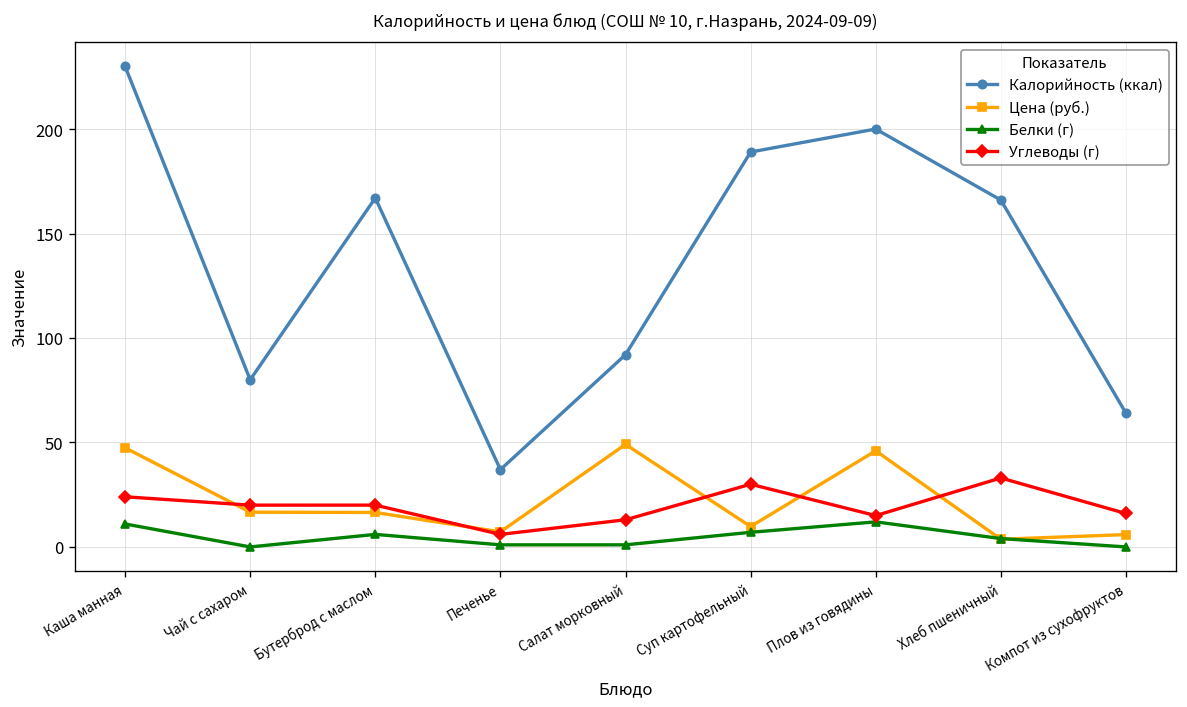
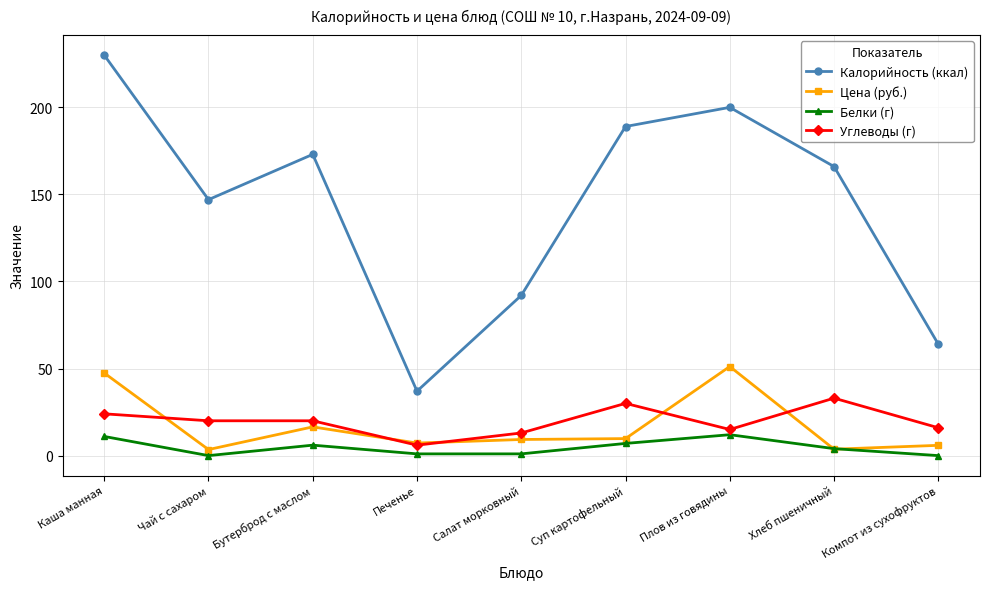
Калорийность (ккал), Чай с сахаром: 80 -> 147
Цена (руб.), Чай с сахаром: 17 -> 3
Калорийность (ккал), Бутерброд с маслом: 167 -> 173
Цена (руб.), Салат морковный: 49 -> 9
Цена (руб.), Плов из говядины: 46 -> 51
